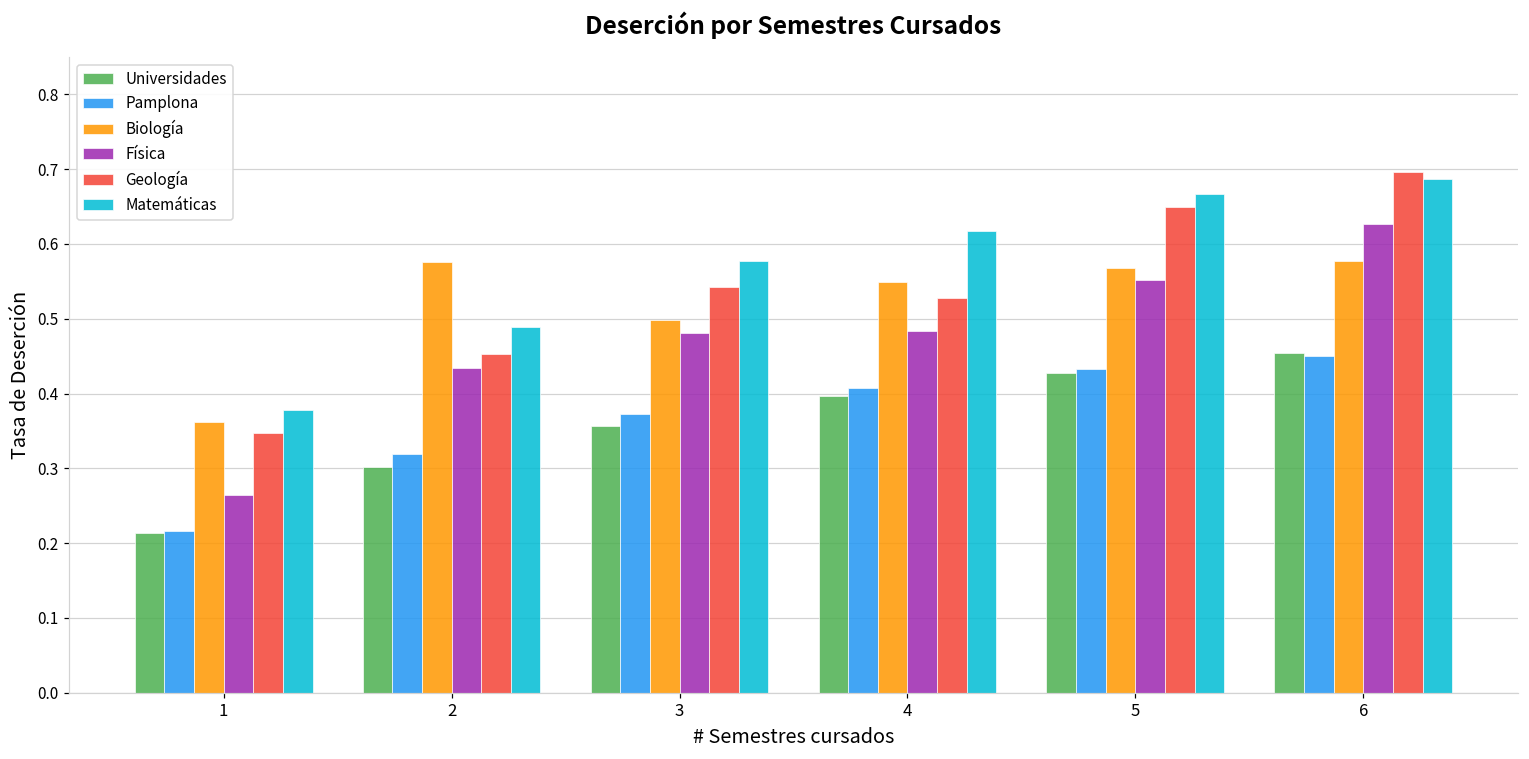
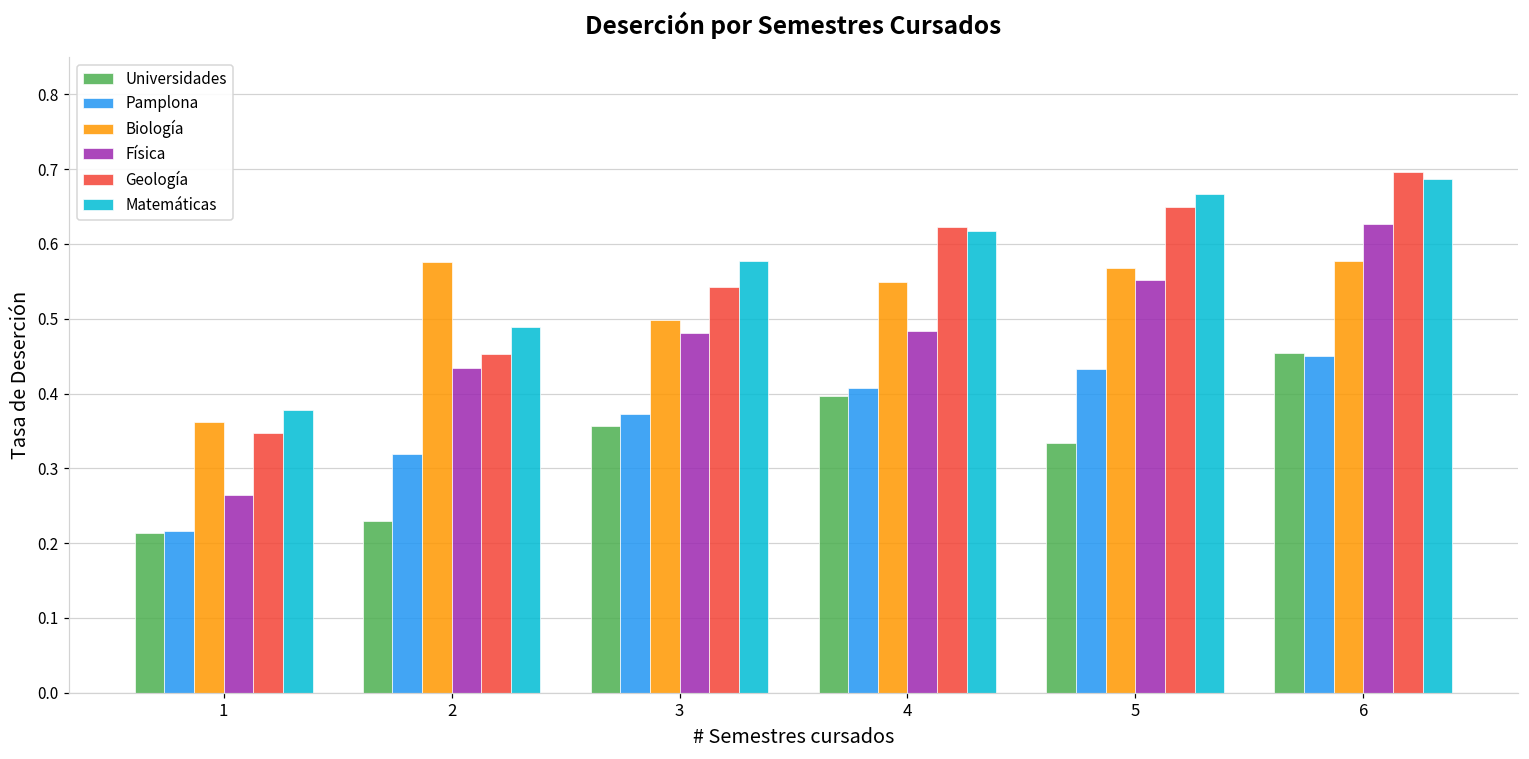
Universidades, 2: 0.30 -> 0.23
Geología, 4: 0.53 -> 0.62
Universidades, 5: 0.43 -> 0.33
